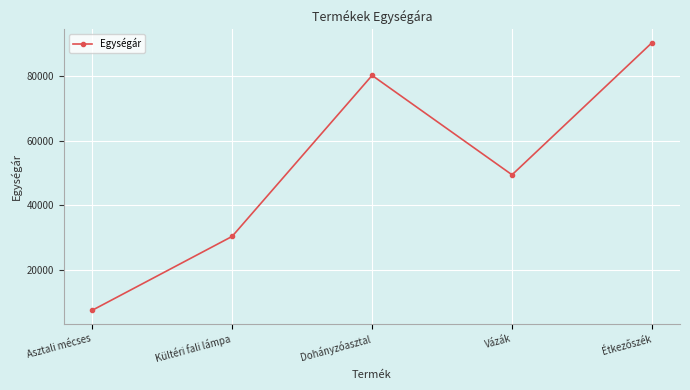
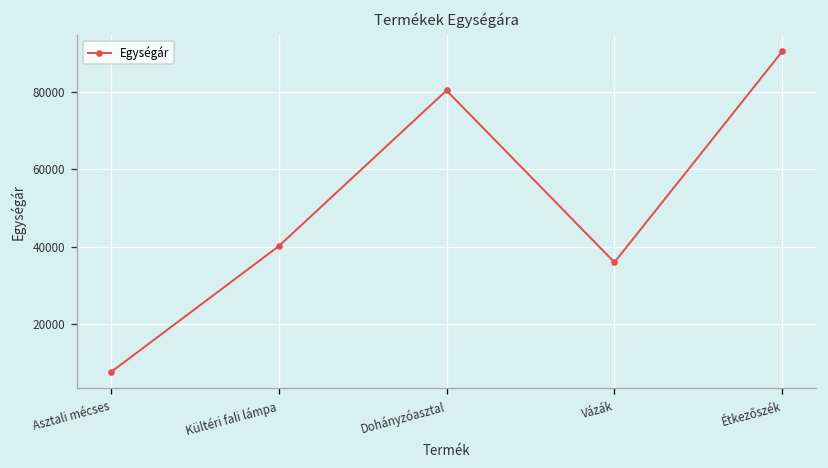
Kültéri fali lámpa: 30000 -> 40000
Vázák: 50000 -> 36000
